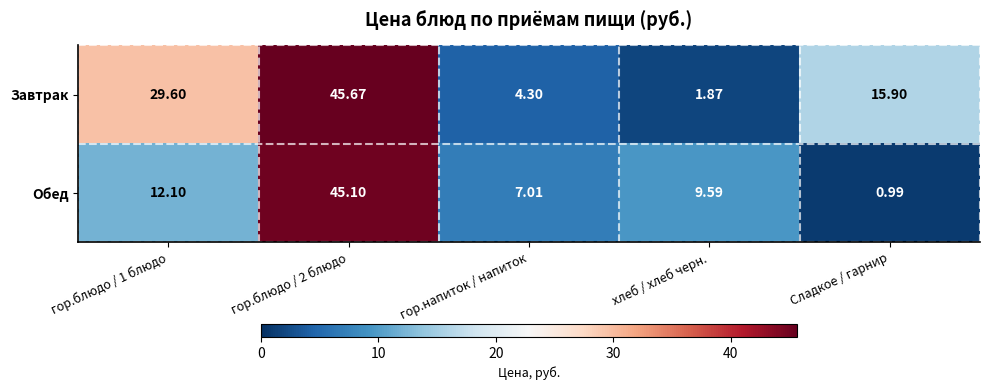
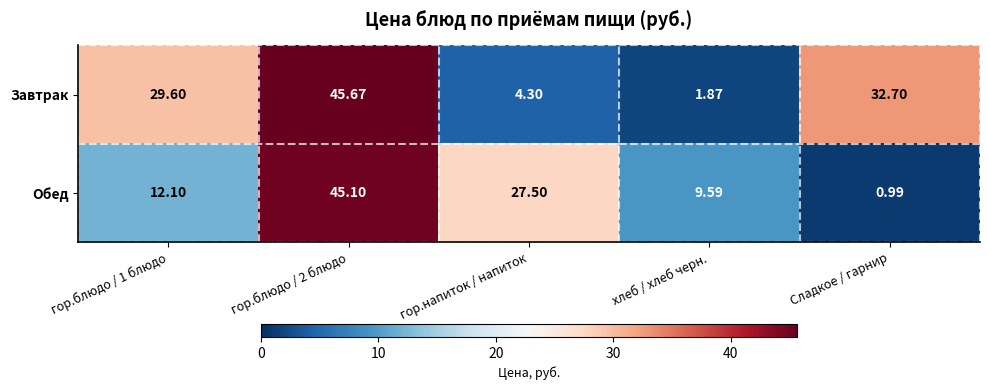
Завтрак, Сладкое / гарнир: 15.90 -> 32.70
Обед, гор.напиток / напиток: 7.01 -> 27.50
